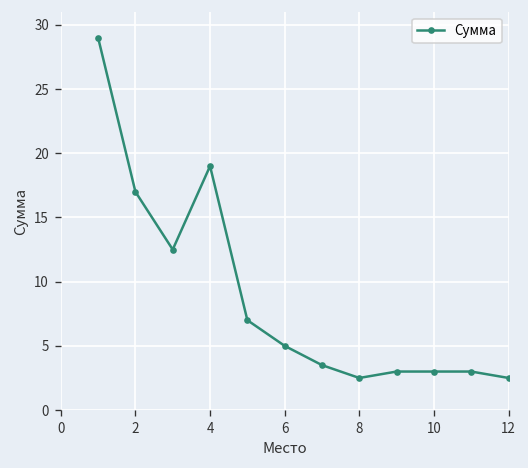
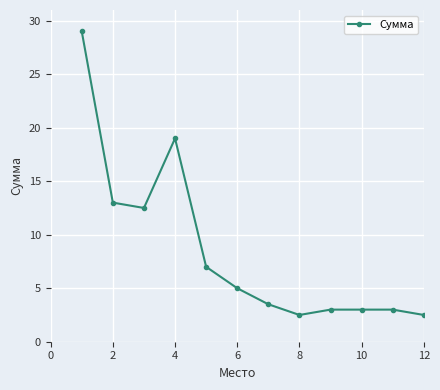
2: 17 -> 13
